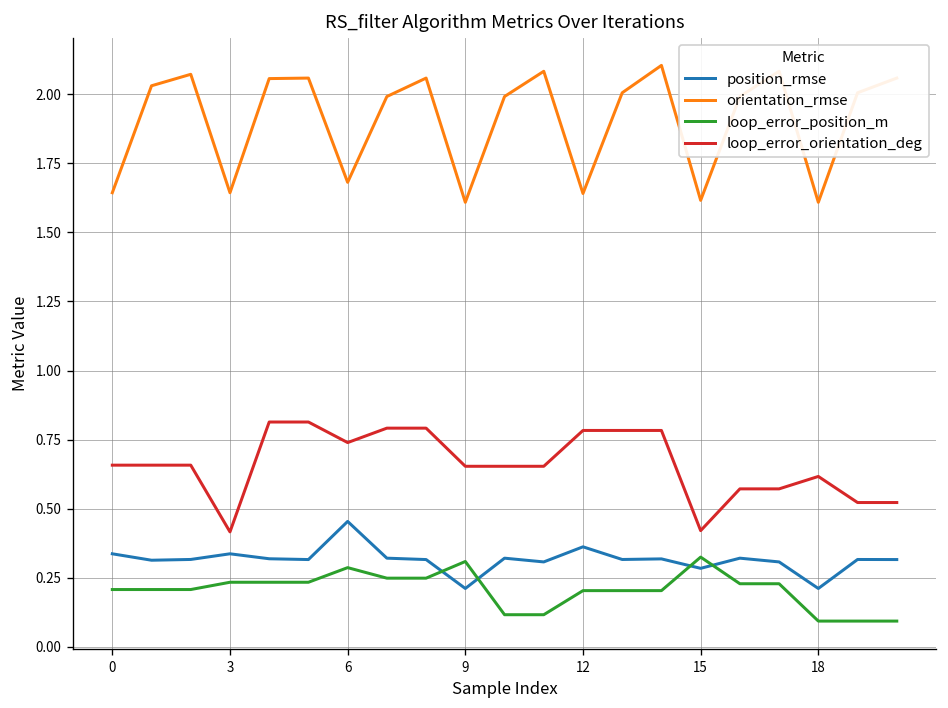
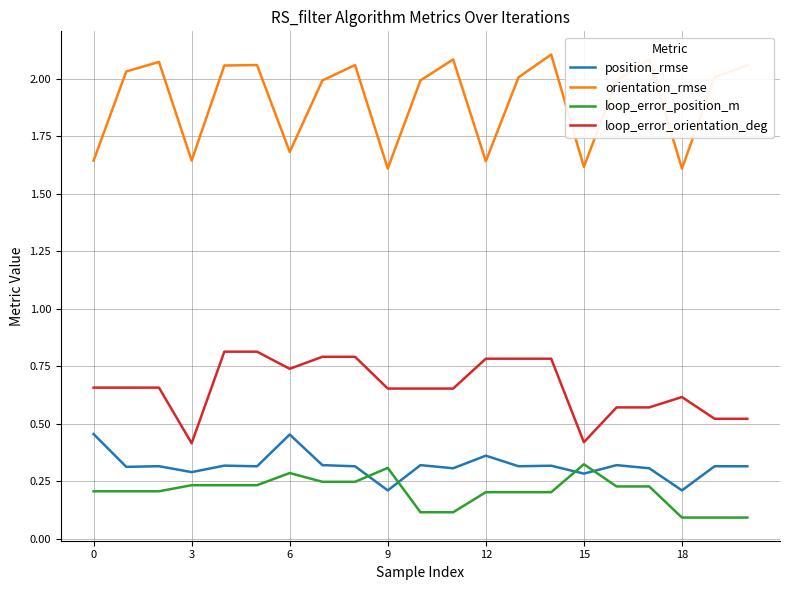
position_rmse, 0: 0.34 -> 0.46
position_rmse, 3: 0.34 -> 0.29
